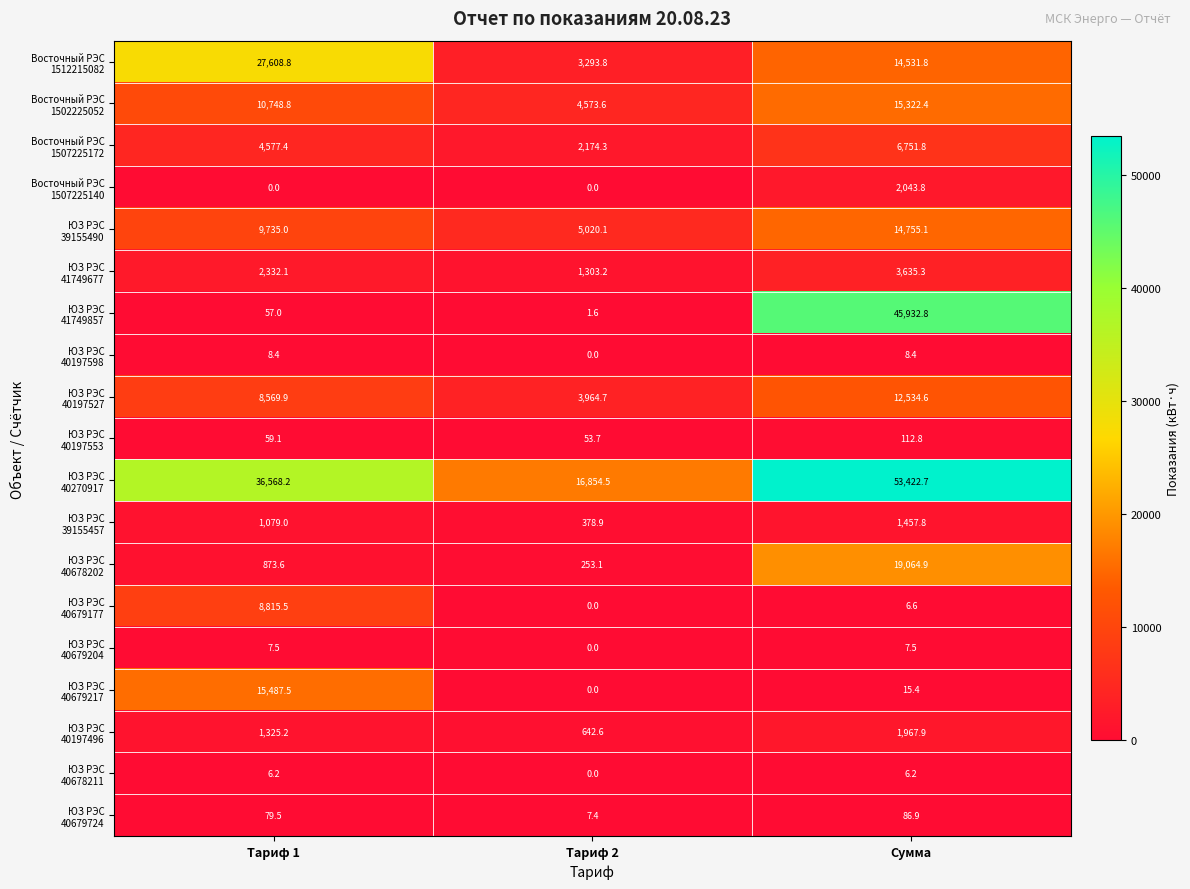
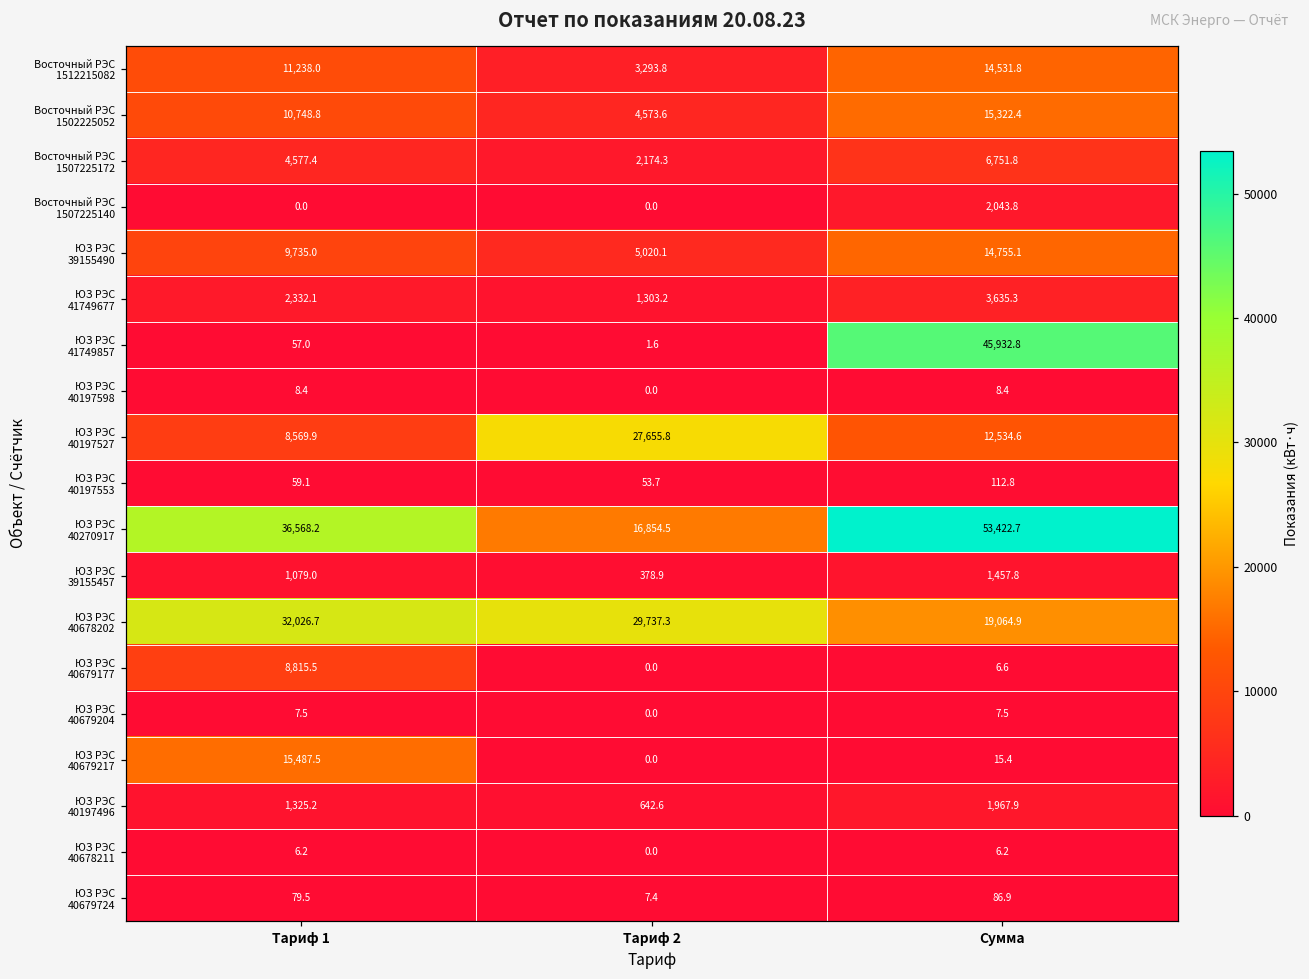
Восточный РЭС 1512215082, Тариф 1: 27,608.8 -> 11,238.0
ЮЗ РЭС 40197527, Тариф 2: 3,964.7 -> 27,655.8
ЮЗ РЭС 40678202, Тариф 1: 873.6 -> 32,026.7
ЮЗ РЭС 40678202, Тариф 2: 253.1 -> 29,737.3
